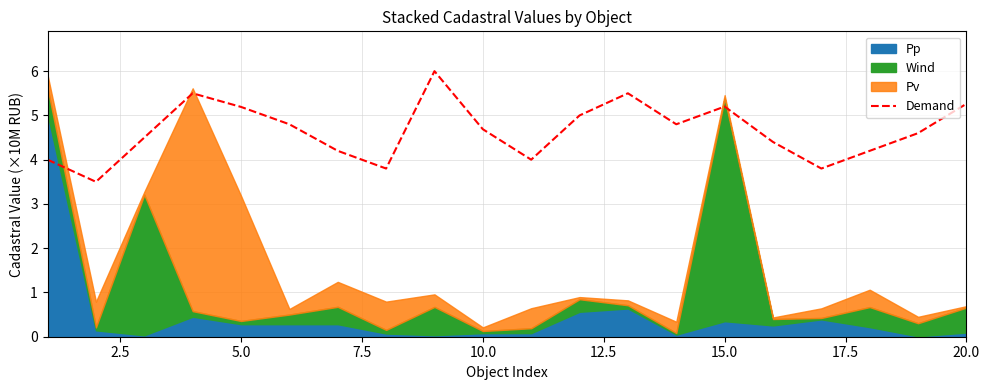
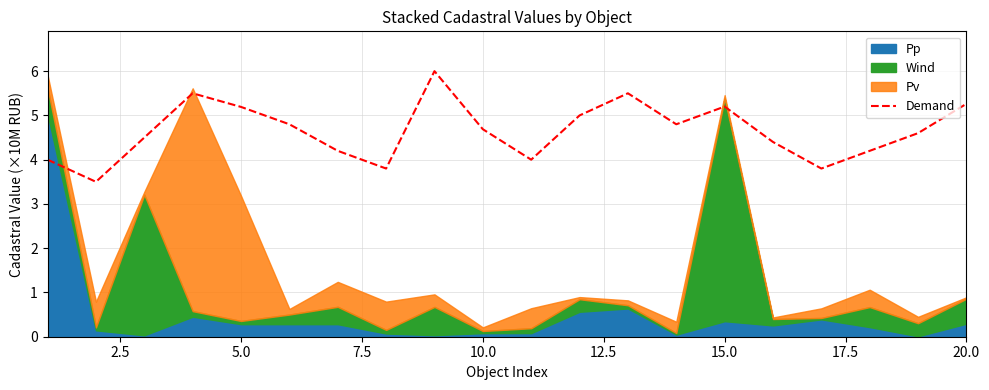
Pp, 20.0: 0.1 -> 0.3
